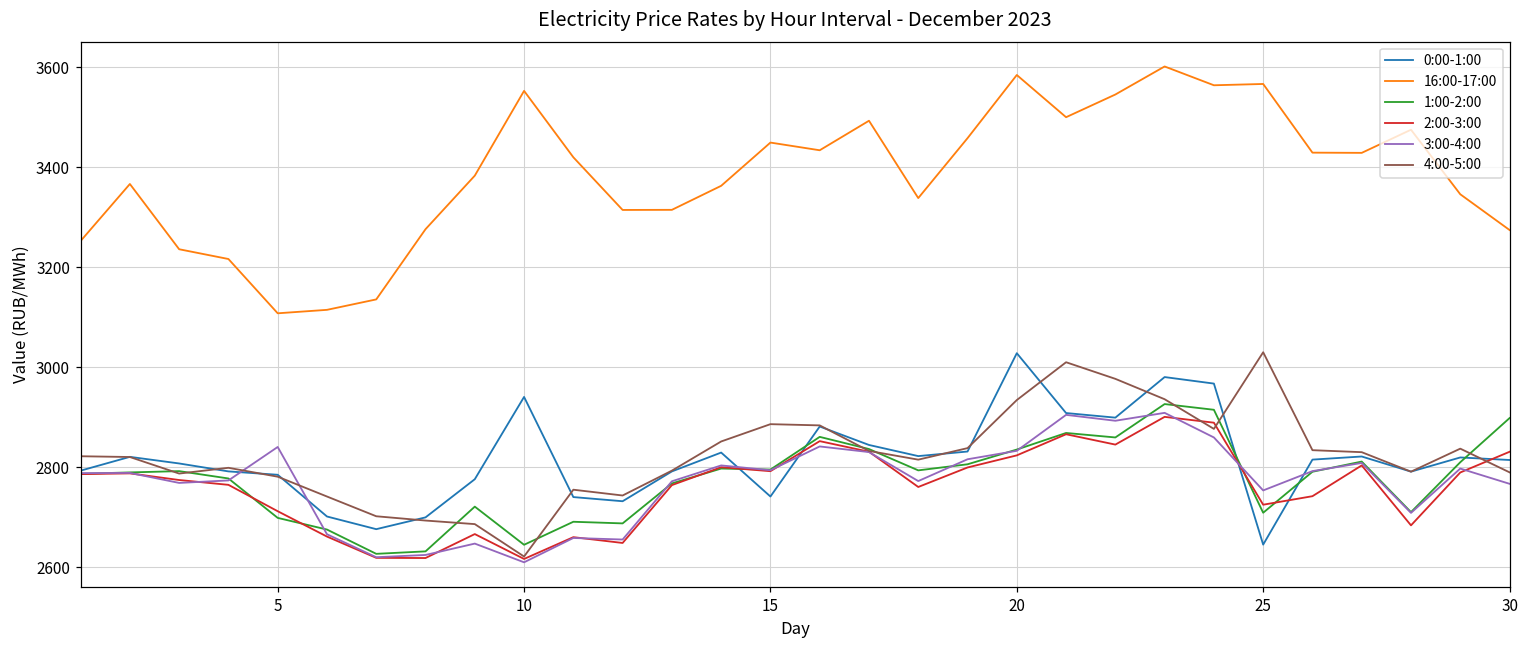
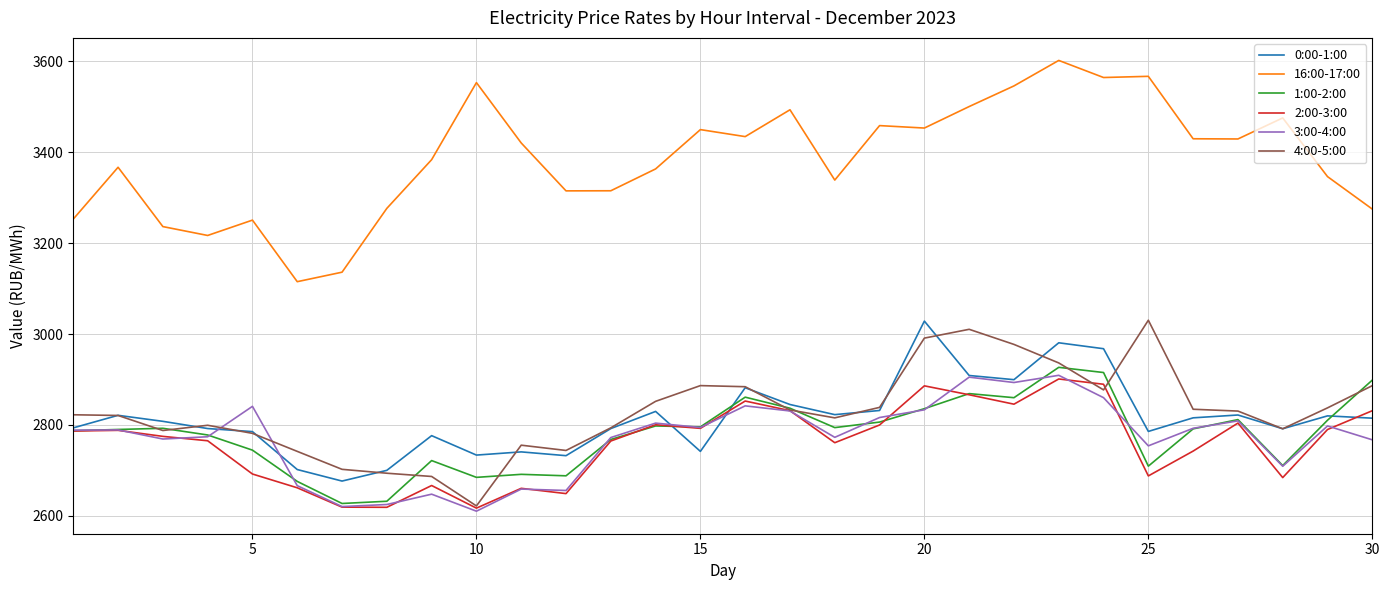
16:00-17:00, 5: 3110 -> 3250
1:00-2:00, 5: 2700 -> 2740
2:00-3:00, 5: 2710 -> 2690
0:00-1:00, 10: 2940 -> 2730
1:00-2:00, 10: 2650 -> 2680
16:00-17:00, 20: 3580 -> 3450
2:00-3:00, 20: 2820 -> 2890
4:00-5:00, 20: 2930 -> 2990
0:00-1:00, 25: 2650 -> 2790
2:00-3:00, 25: 2730 -> 2690
4:00-5:00, 30: 2790 -> 2890
